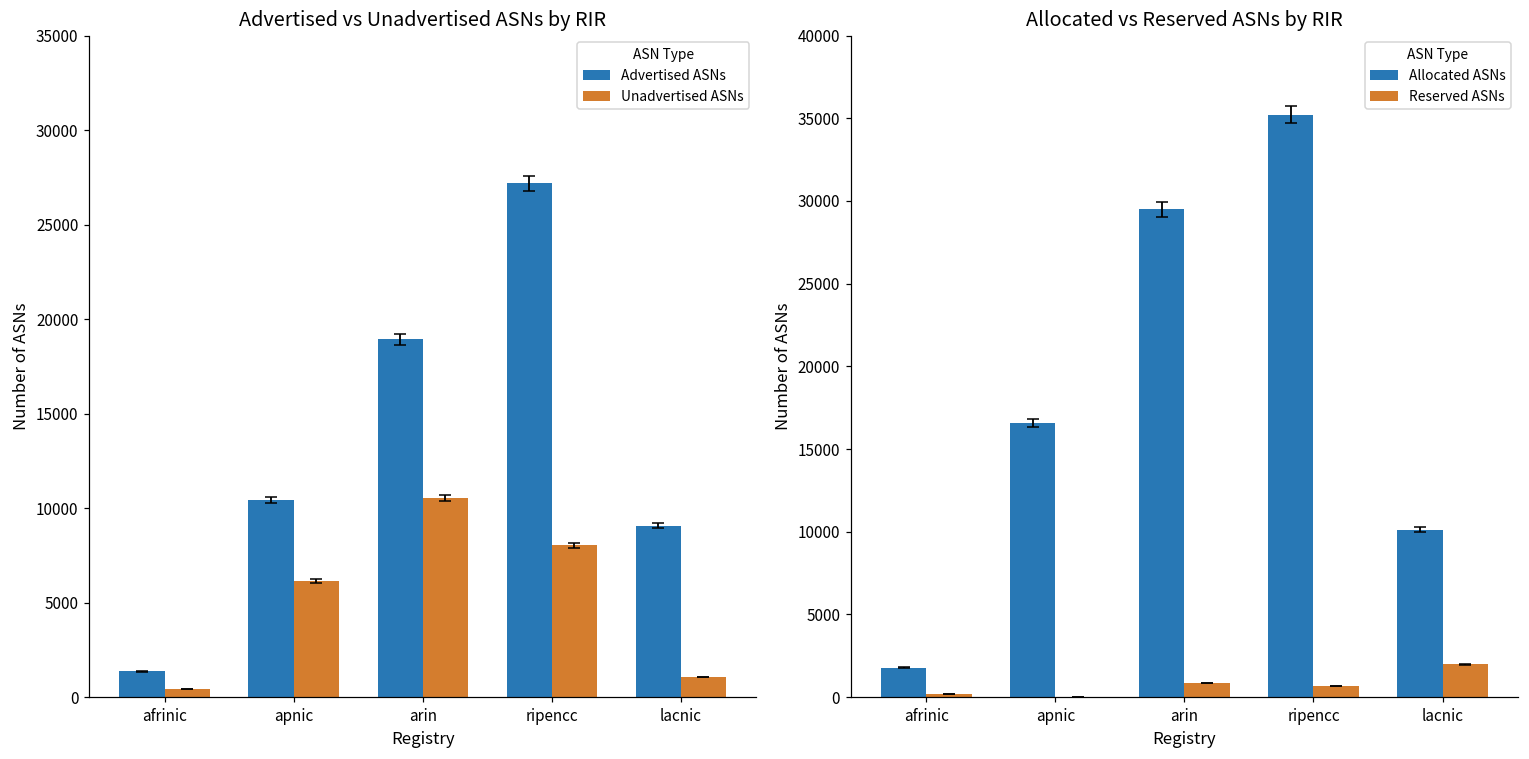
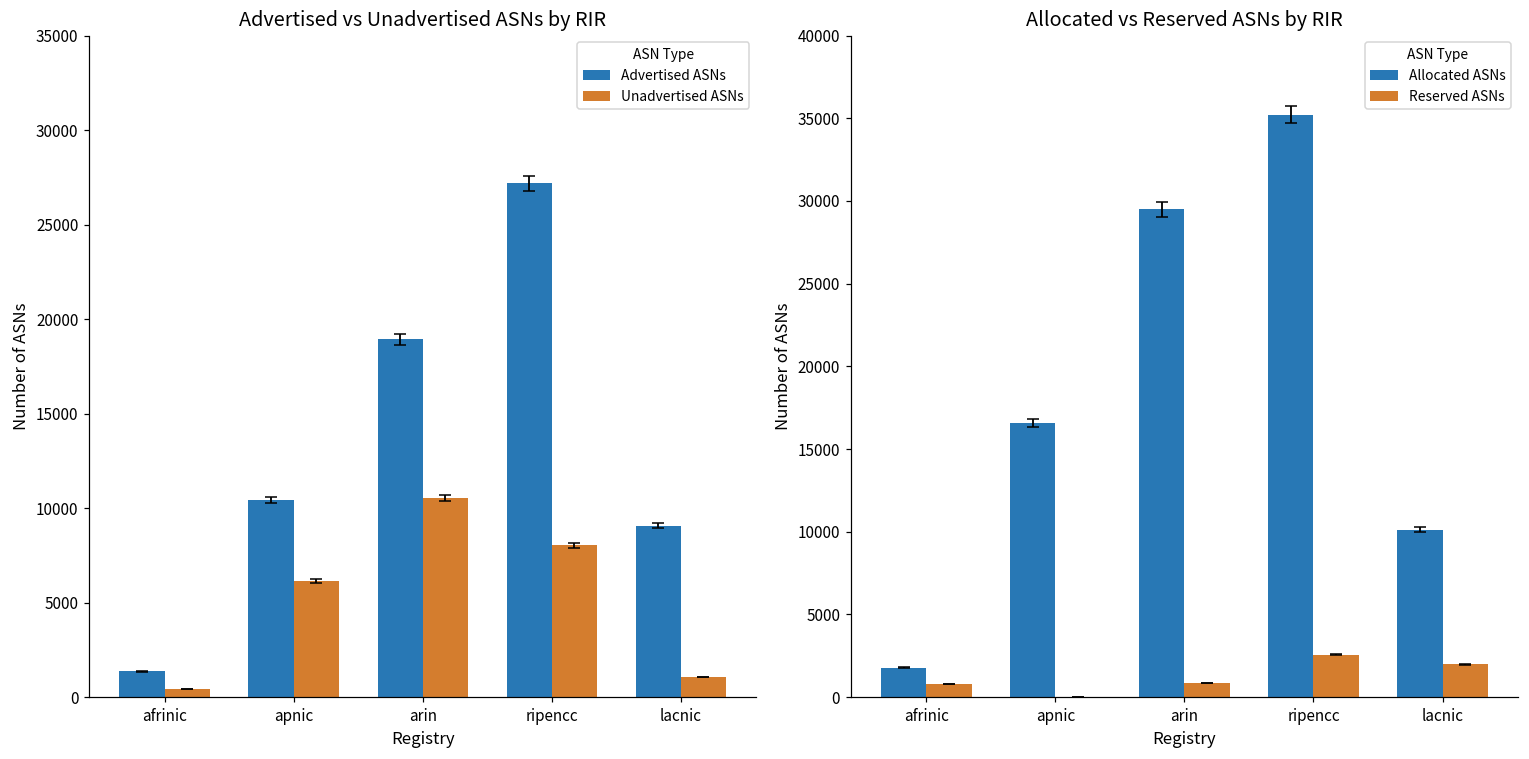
Allocated vs Reserved ASNs by RIR, Reserved ASNs, afrinic: 200 -> 800
Allocated vs Reserved ASNs by RIR, Reserved ASNs, ripencc: 700 -> 2600
